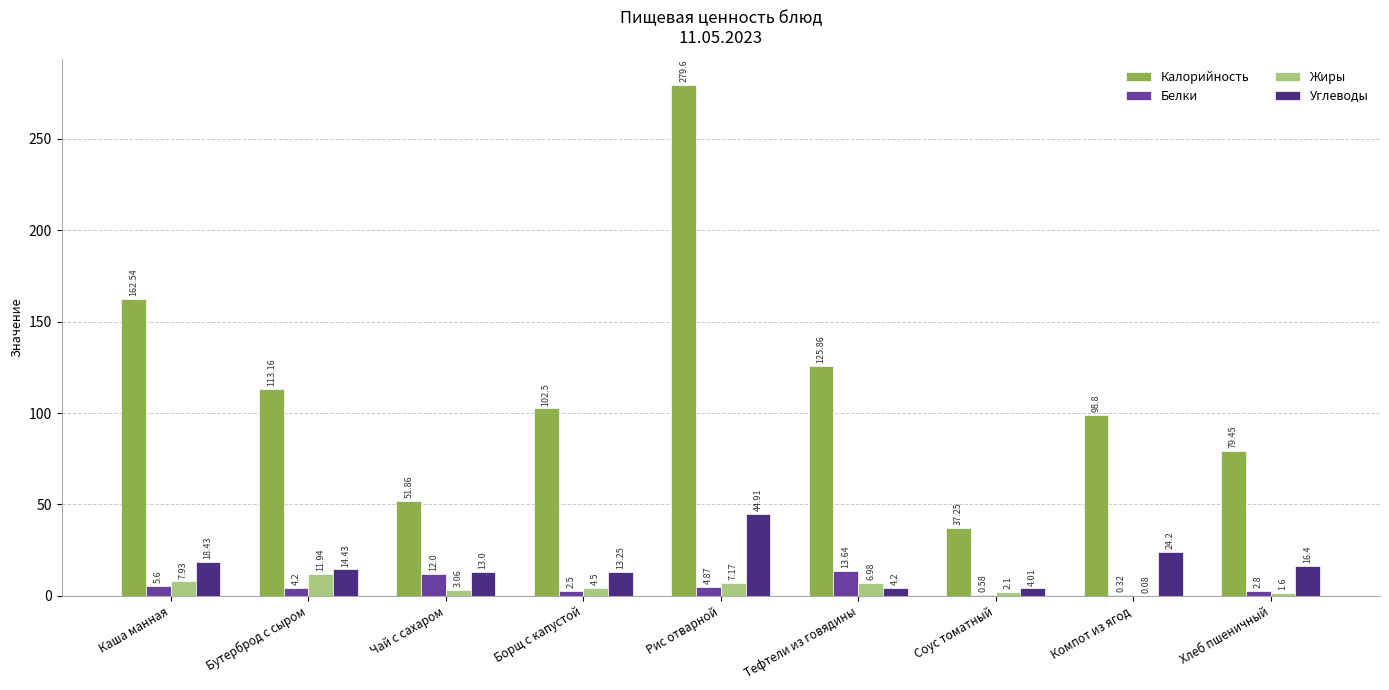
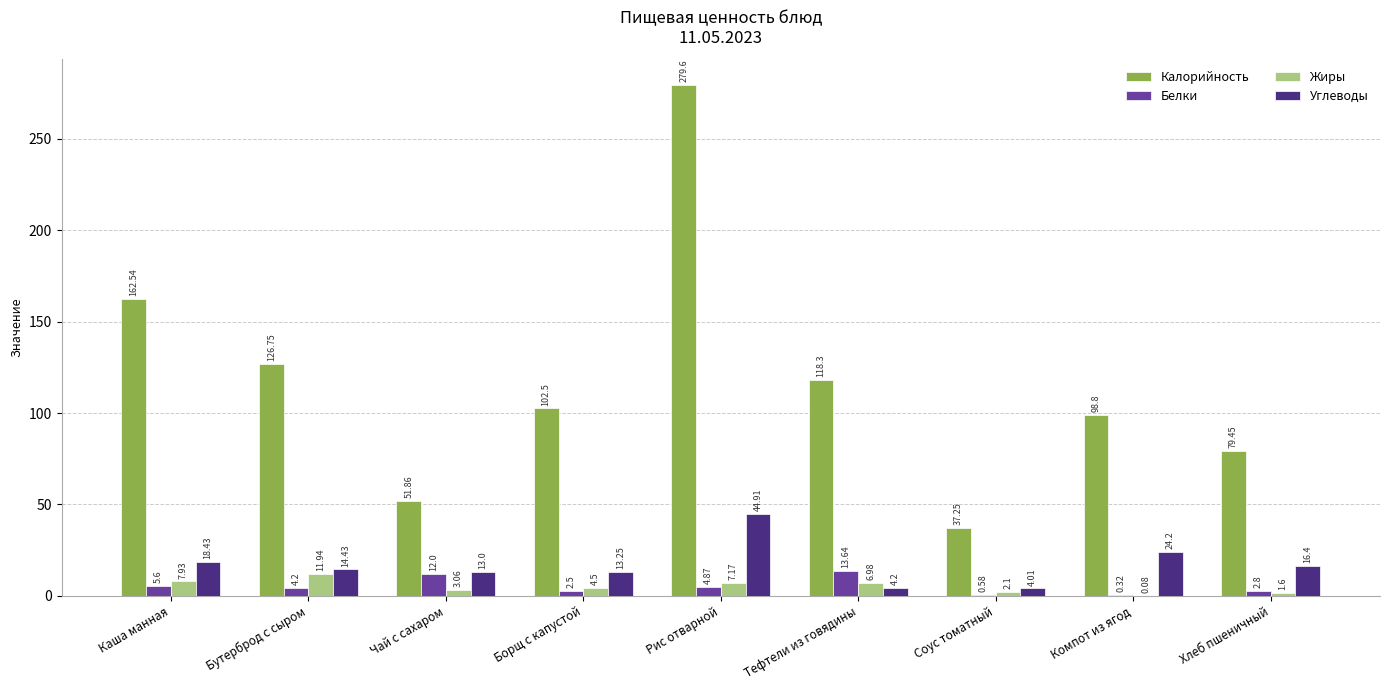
Калорийность, Бутерброд с сыром: 113.16 -> 126.75
Калорийность, Тефтели из говядины: 125.86 -> 118.3
